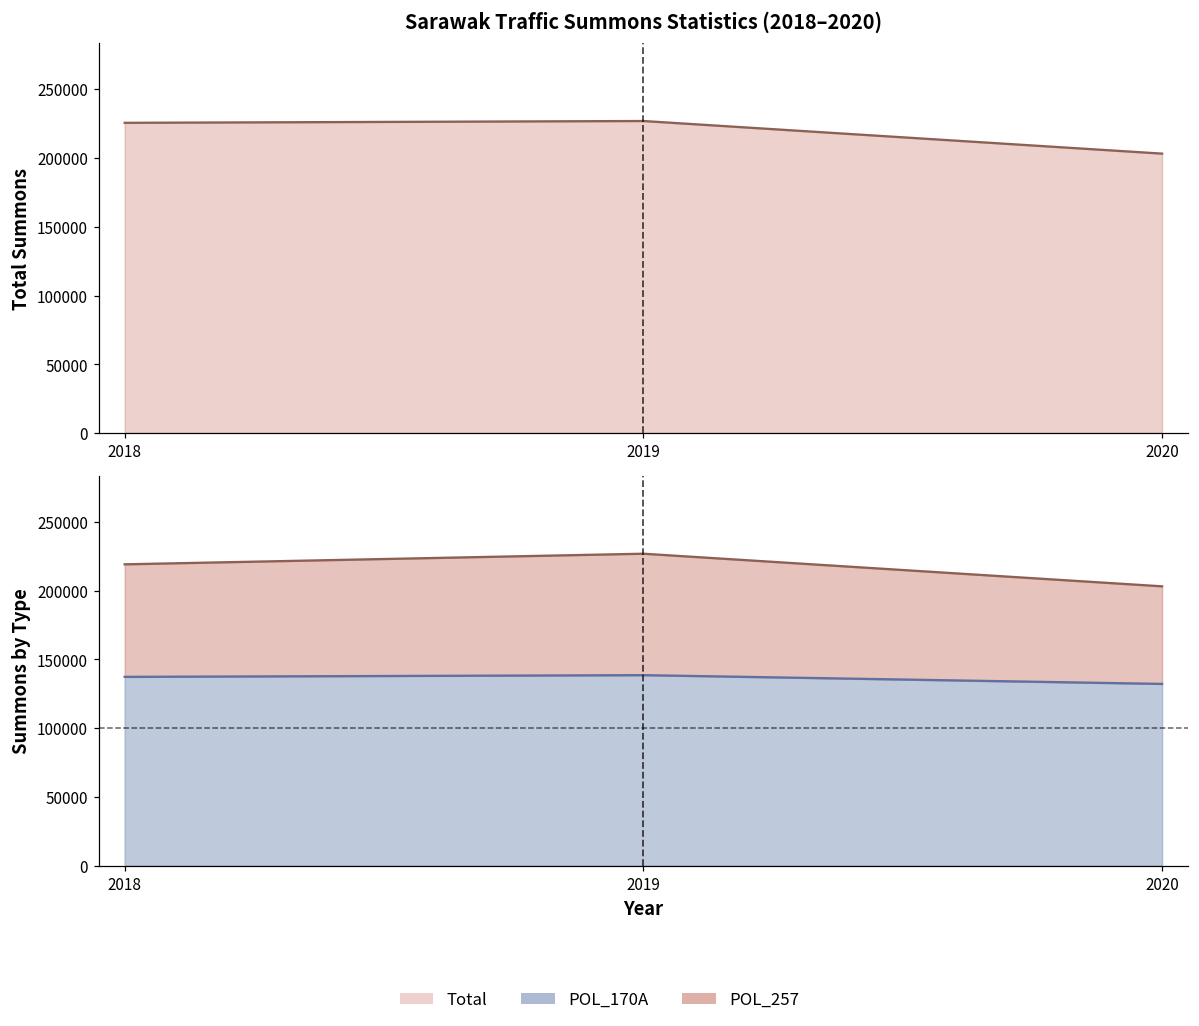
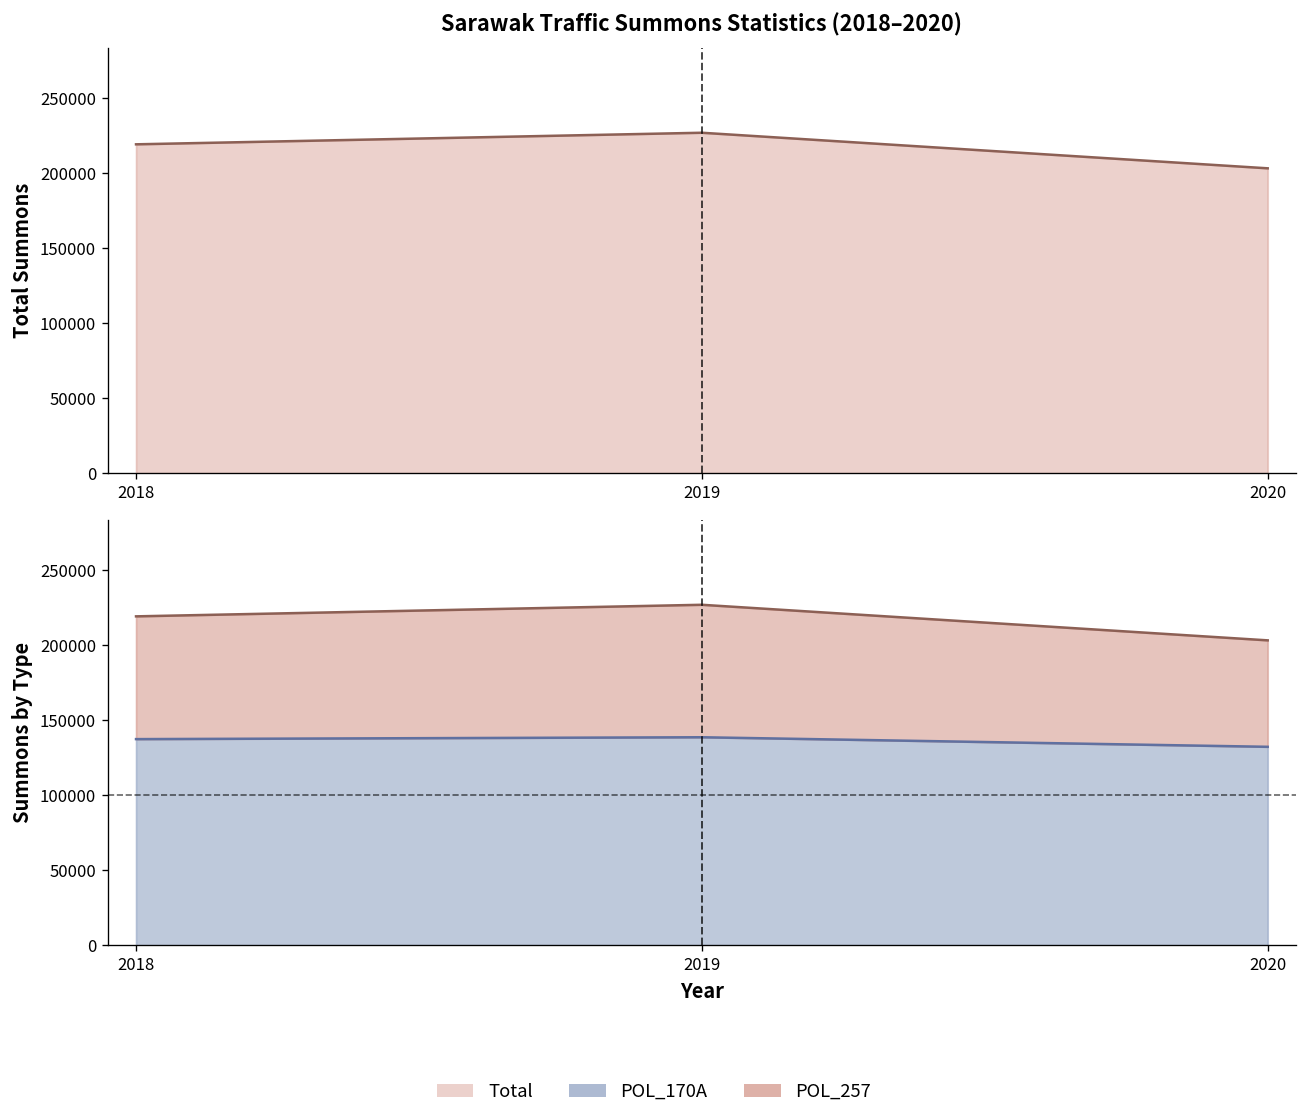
Sarawak Traffic Summons Statistics (2018–2020), 2018: 226000 -> 219000
